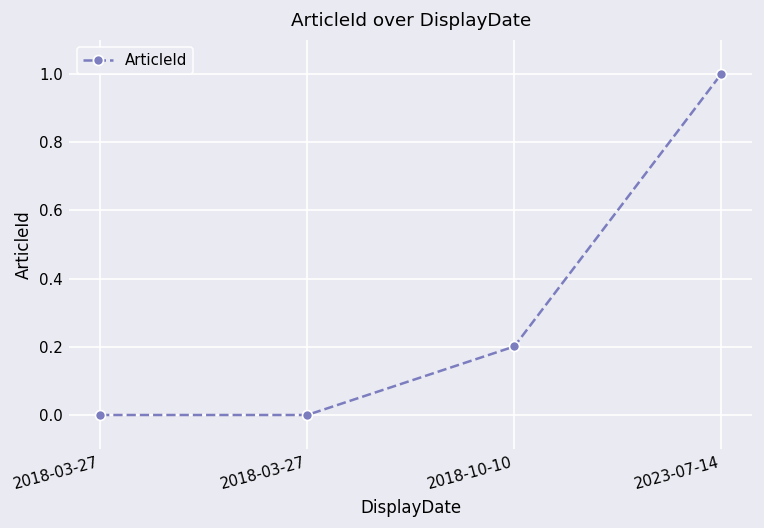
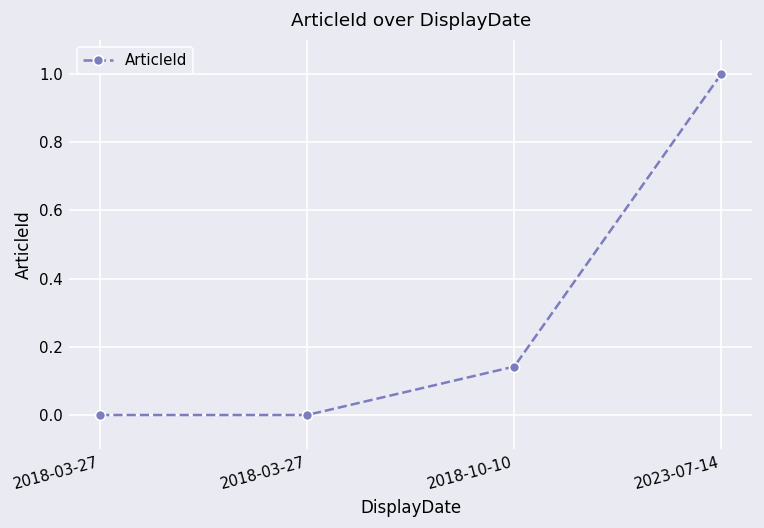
2018-10-10: 0.20 -> 0.14
